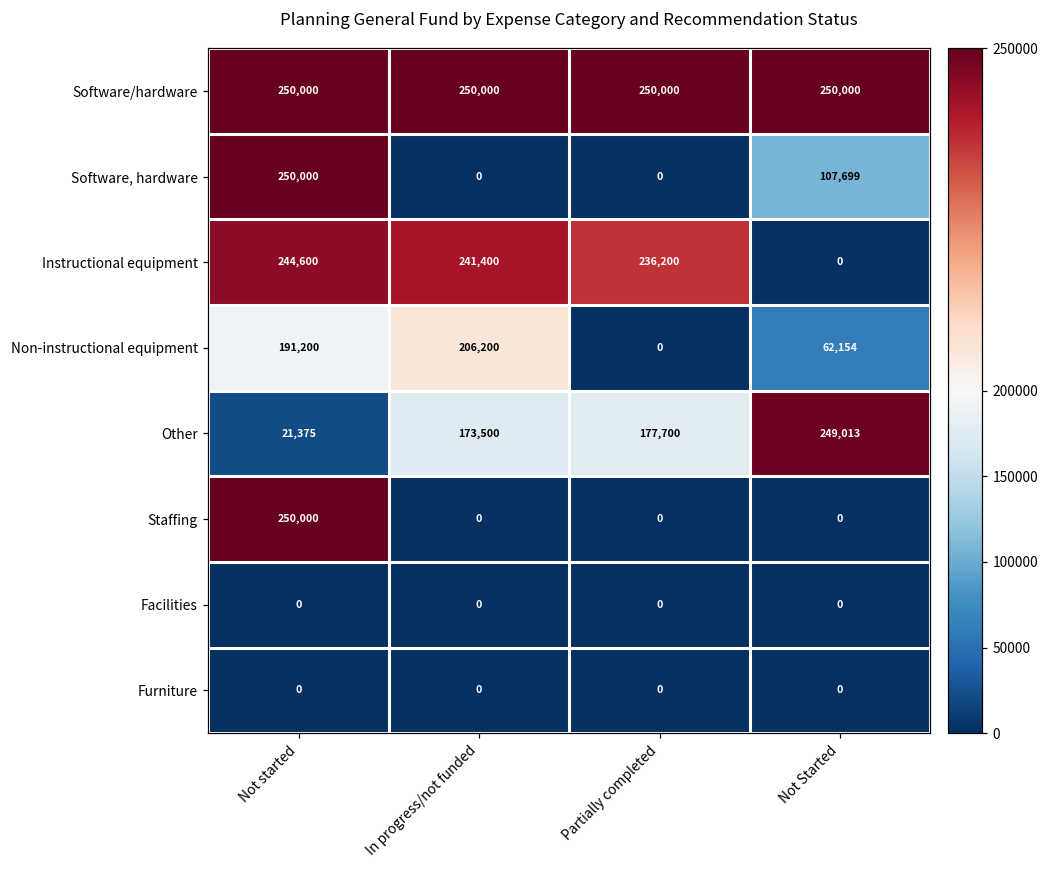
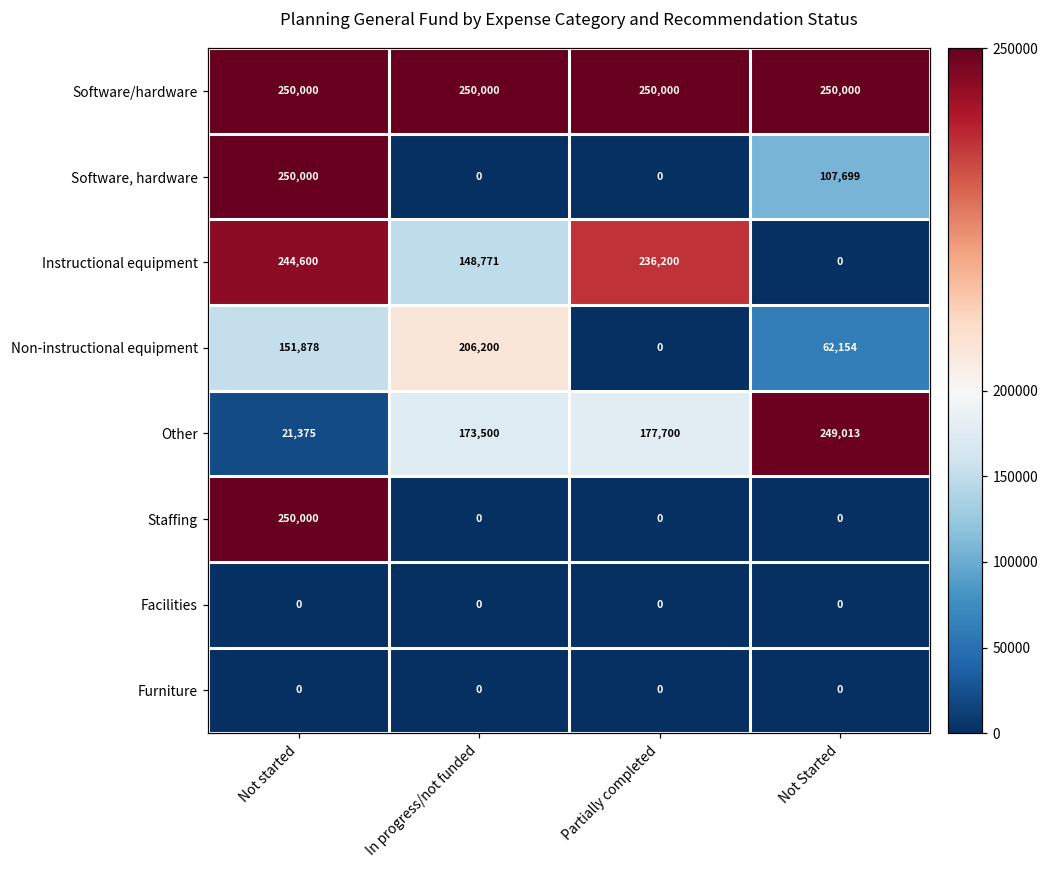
Instructional equipment, In progress/not funded: 241,400 -> 148,771
Non-instructional equipment, Not started: 191,200 -> 151,878
